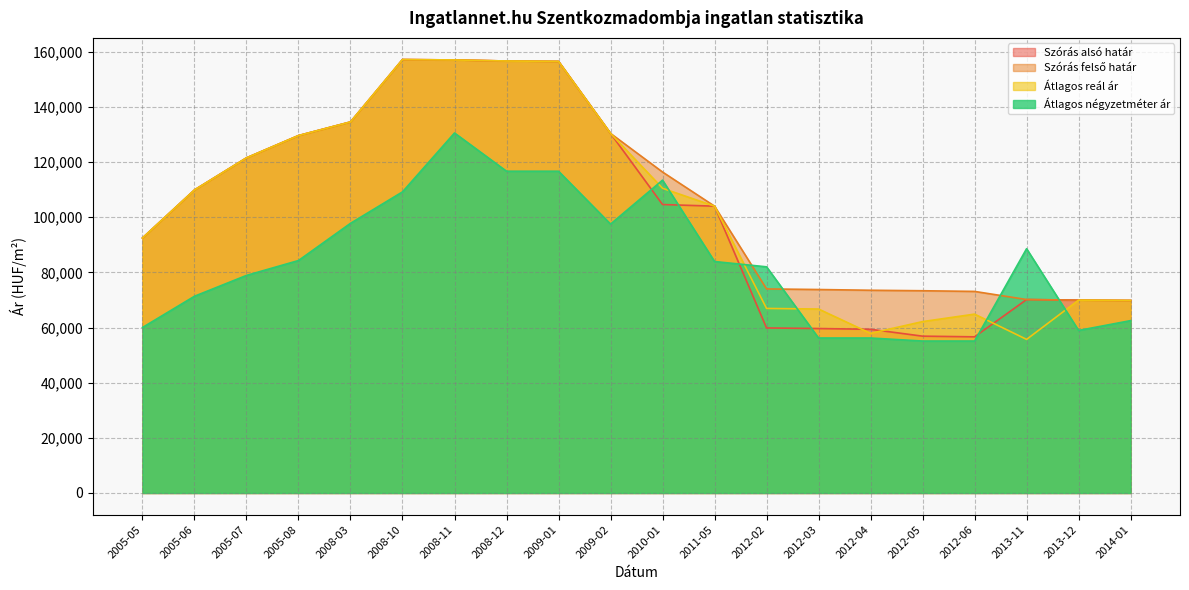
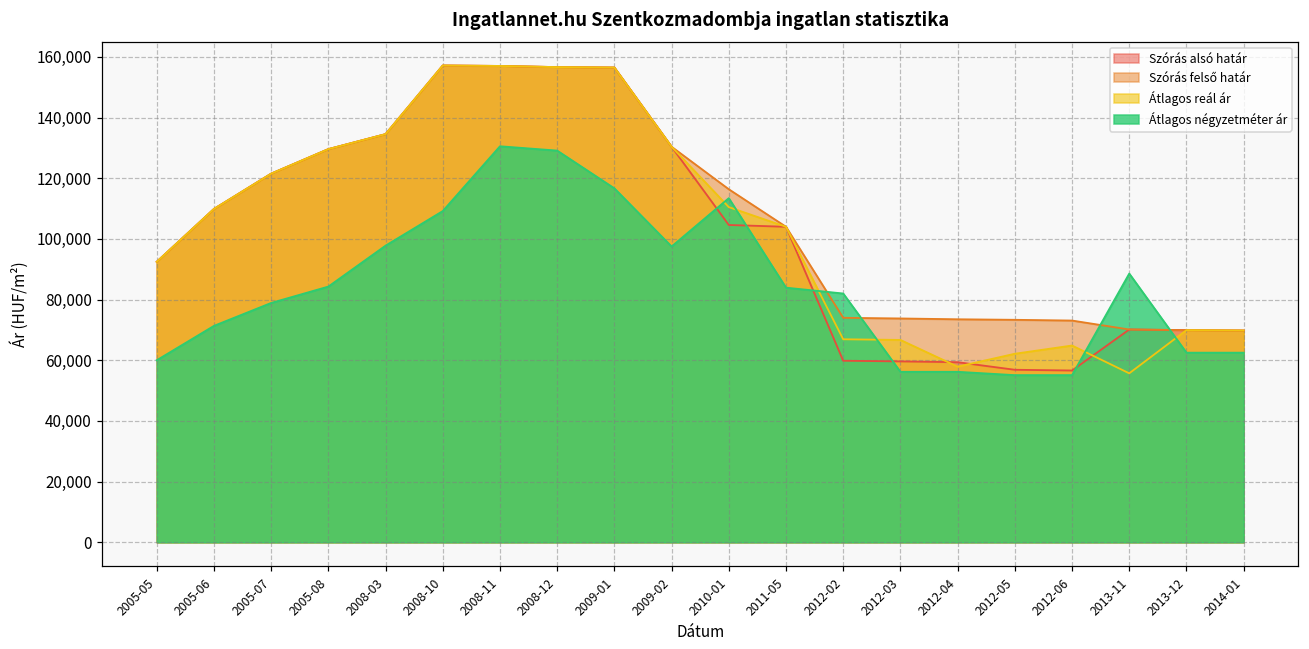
Átlagos négyzetméter ár, 2008-12: 117,000 -> 129,000
Átlagos négyzetméter ár, 2013-12: 59,000 -> 63,000
